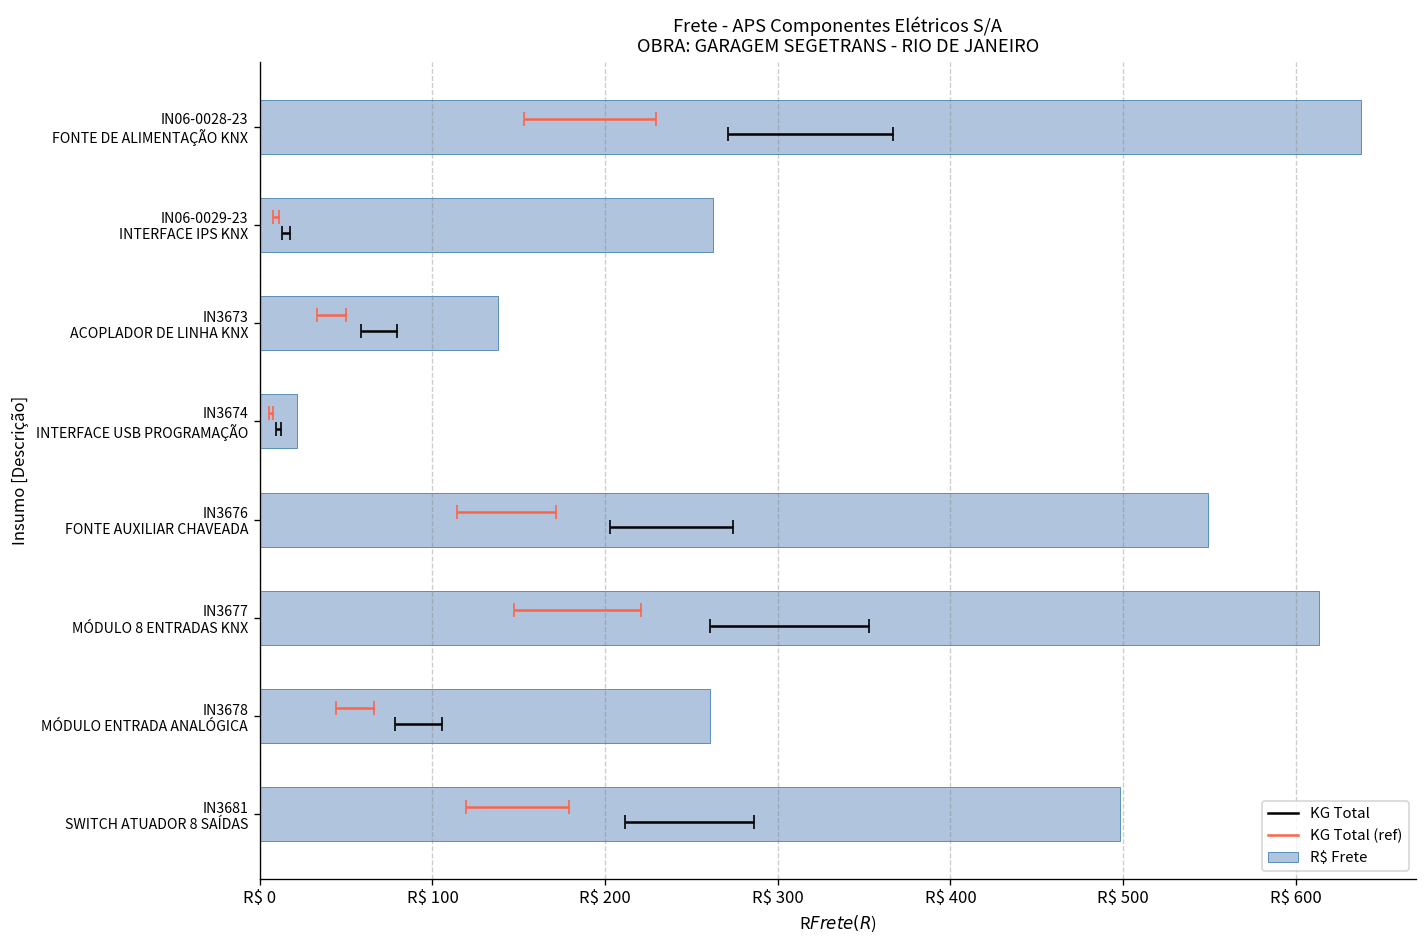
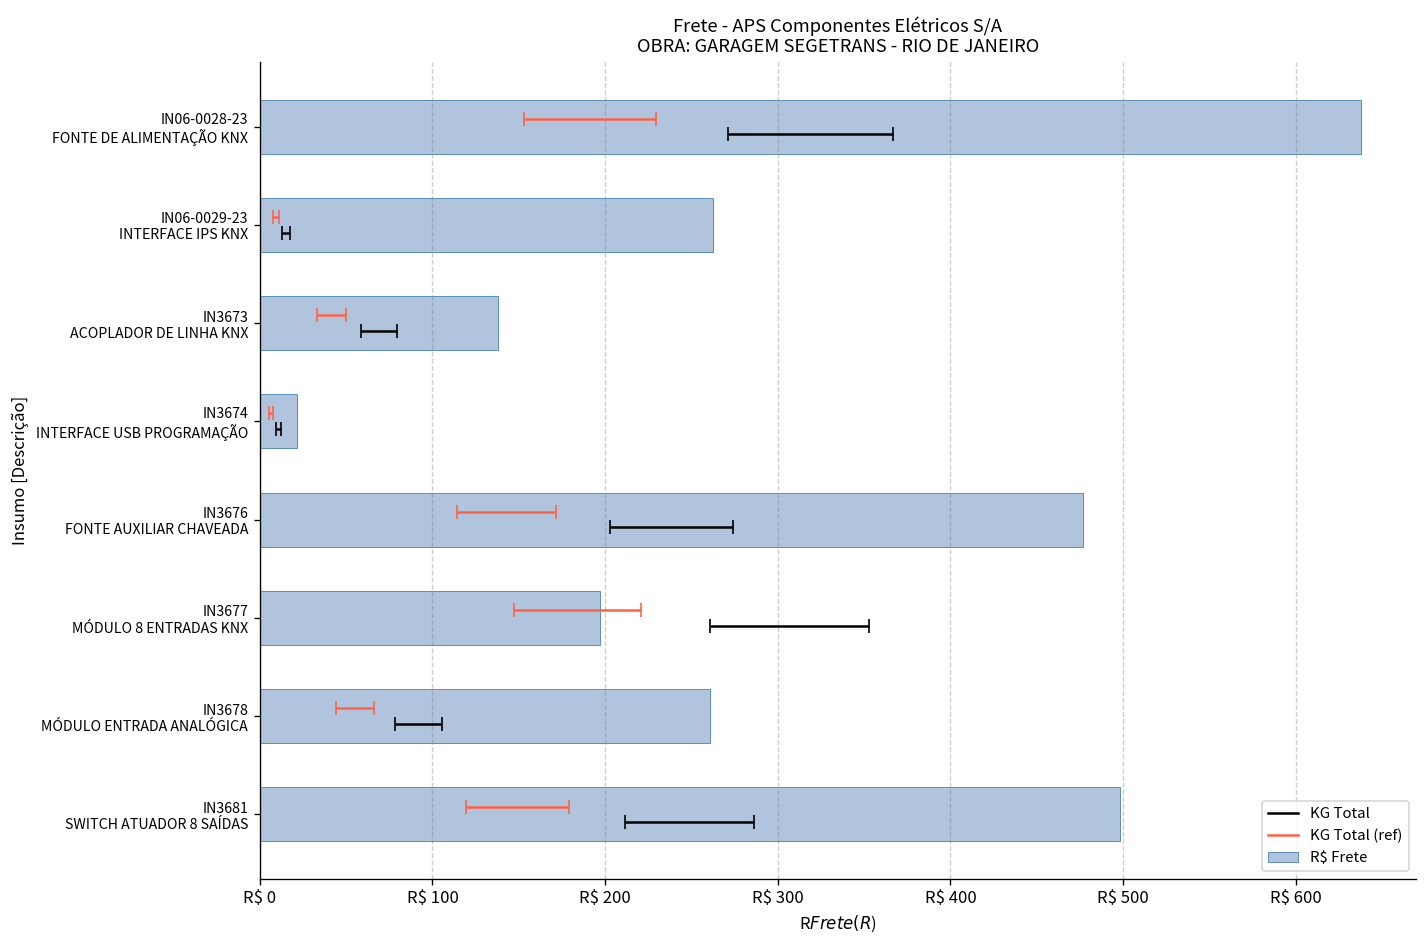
R$ Frete, IN3676 FONTE AUXILIAR CHAVEADA: R$ 549 -> R$ 477
R$ Frete, IN3677 MÓDULO 8 ENTRADAS KNX: R$ 613 -> R$ 197
